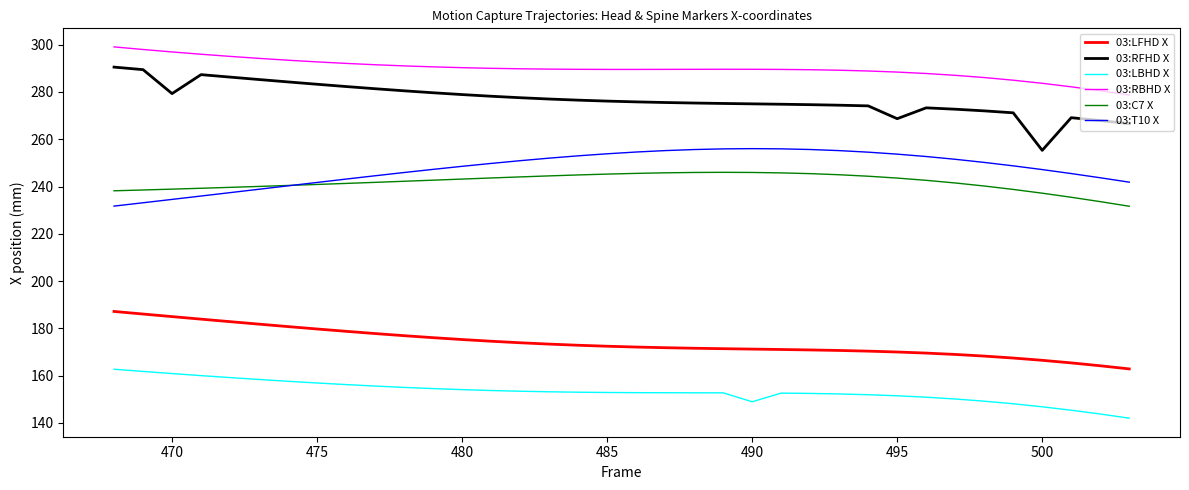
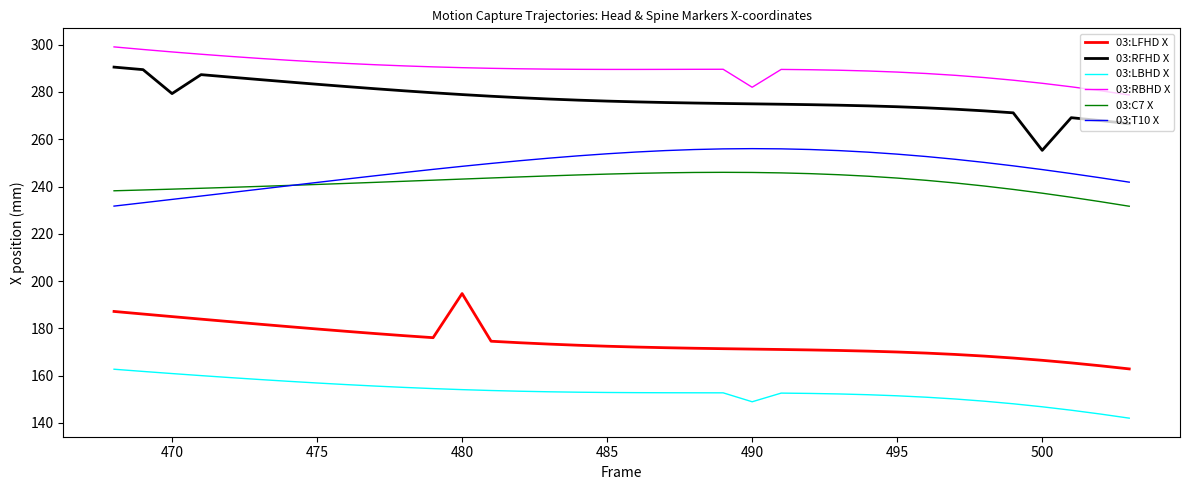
03:LFHD X, 480: 175 -> 195
03:RBHD X, 490: 290 -> 282
03:RFHD X, 495: 269 -> 274
